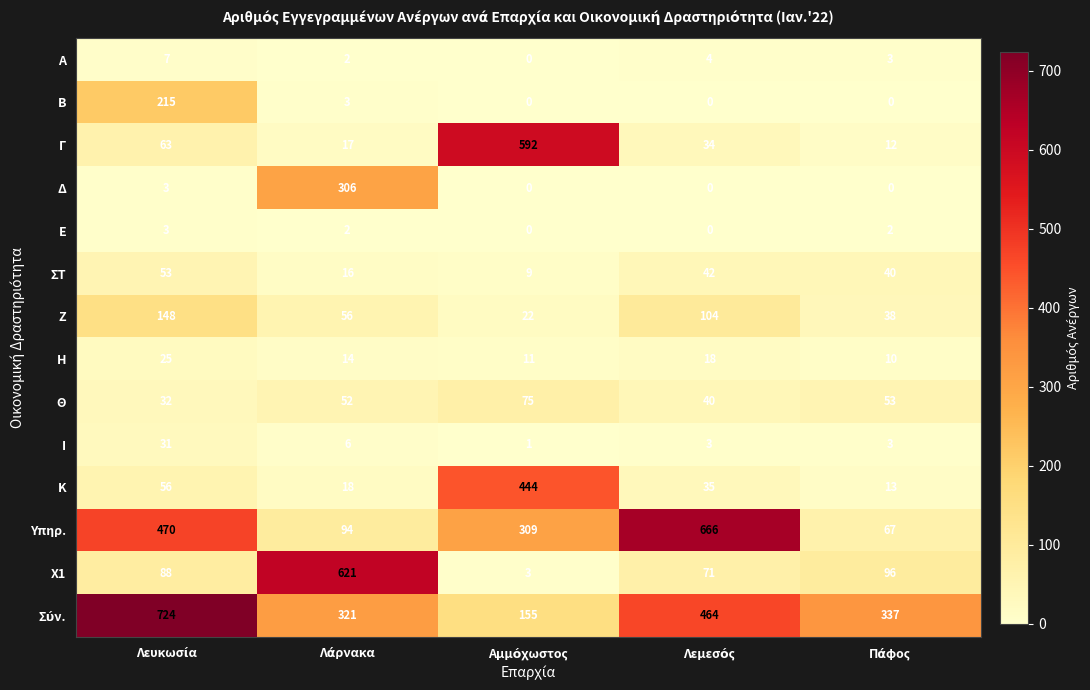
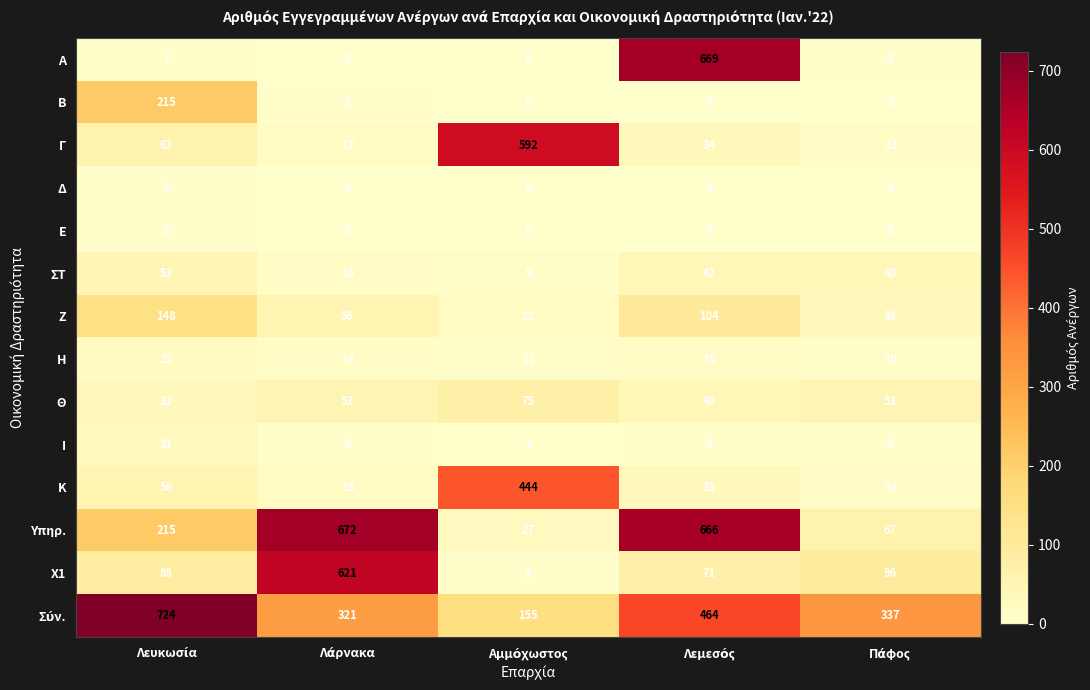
Α, Λεμεσός: 4 -> 669
Δ, Λάρνακα: 306 -> 0
Υπηρ., Λευκωσία: 470 -> 215
Υπηρ., Λάρνακα: 94 -> 672
Υπηρ., Αμμόχωστος: 309 -> 27
